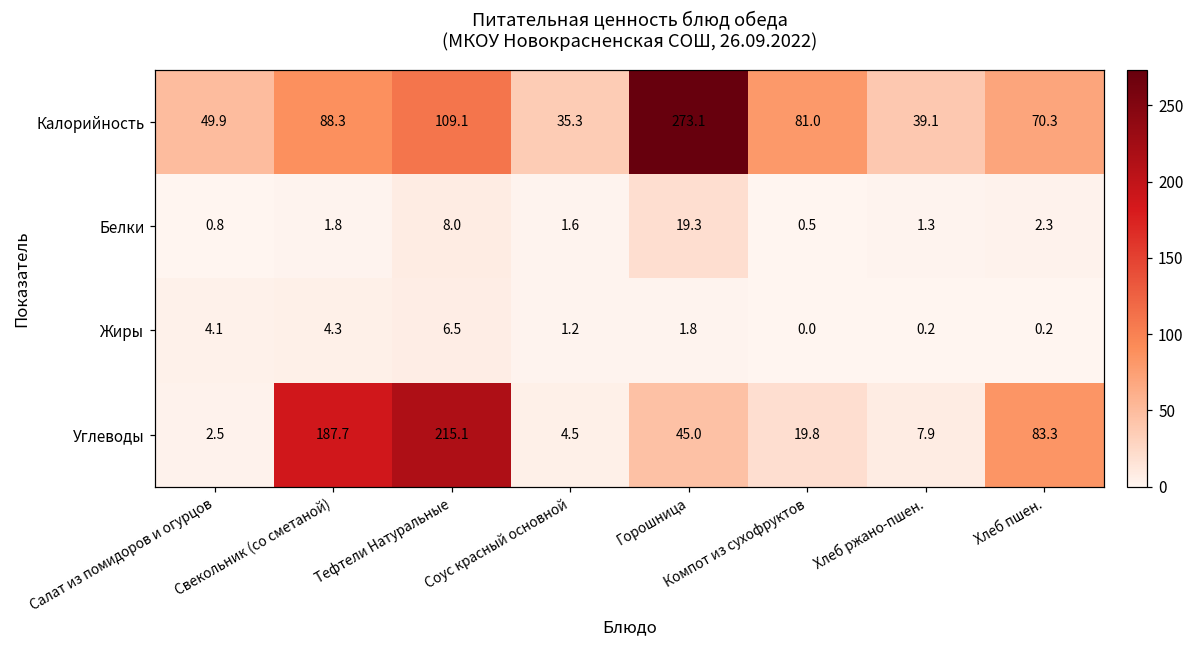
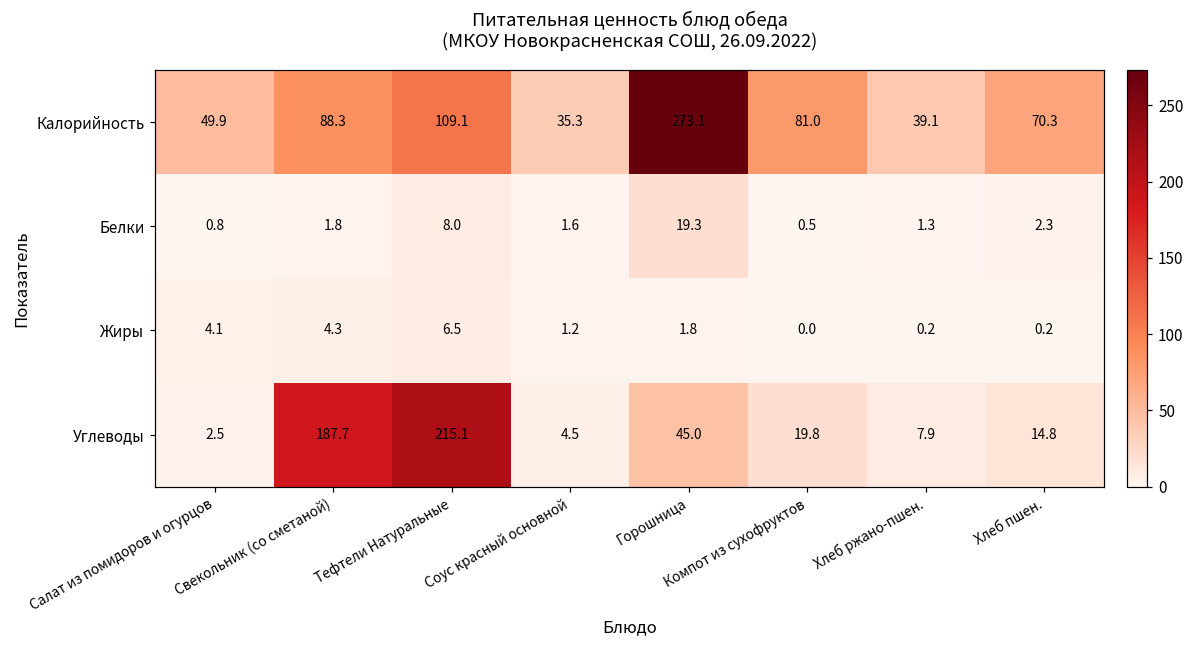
Углеводы, Хлеб пшен.: 83.3 -> 14.8
